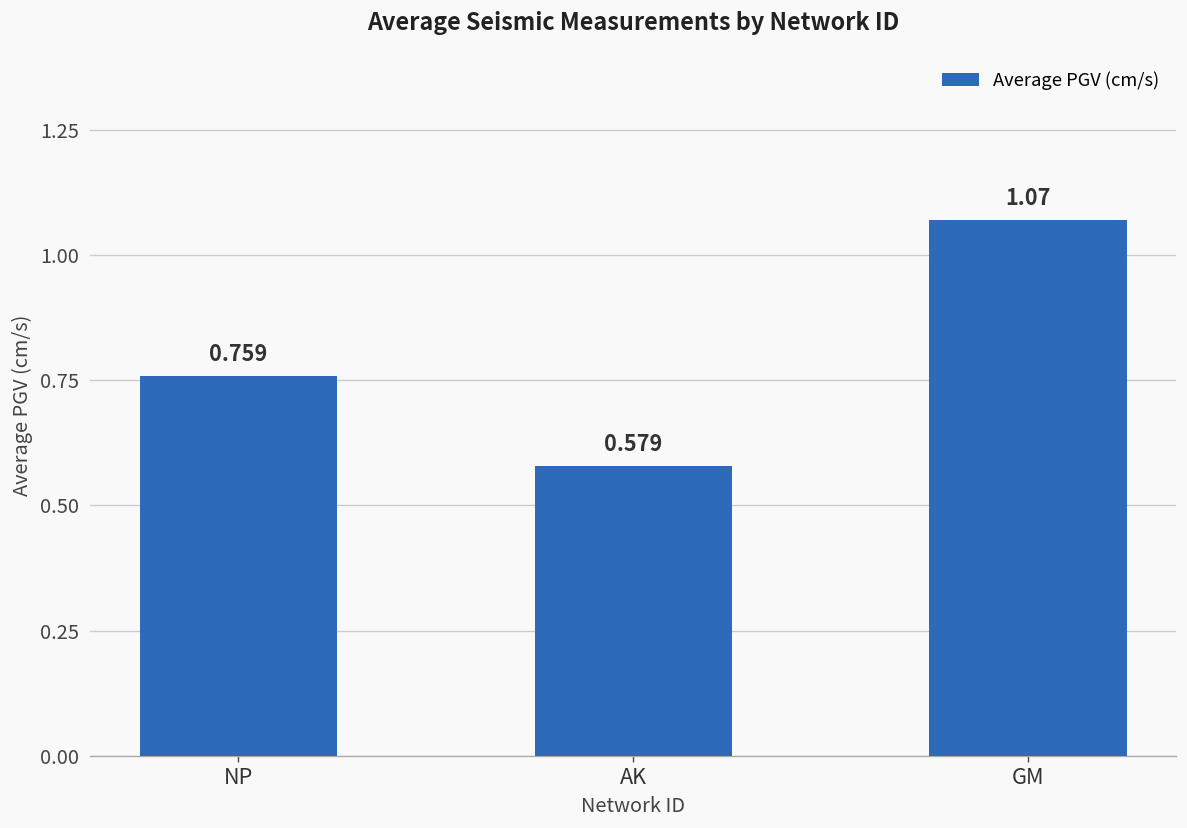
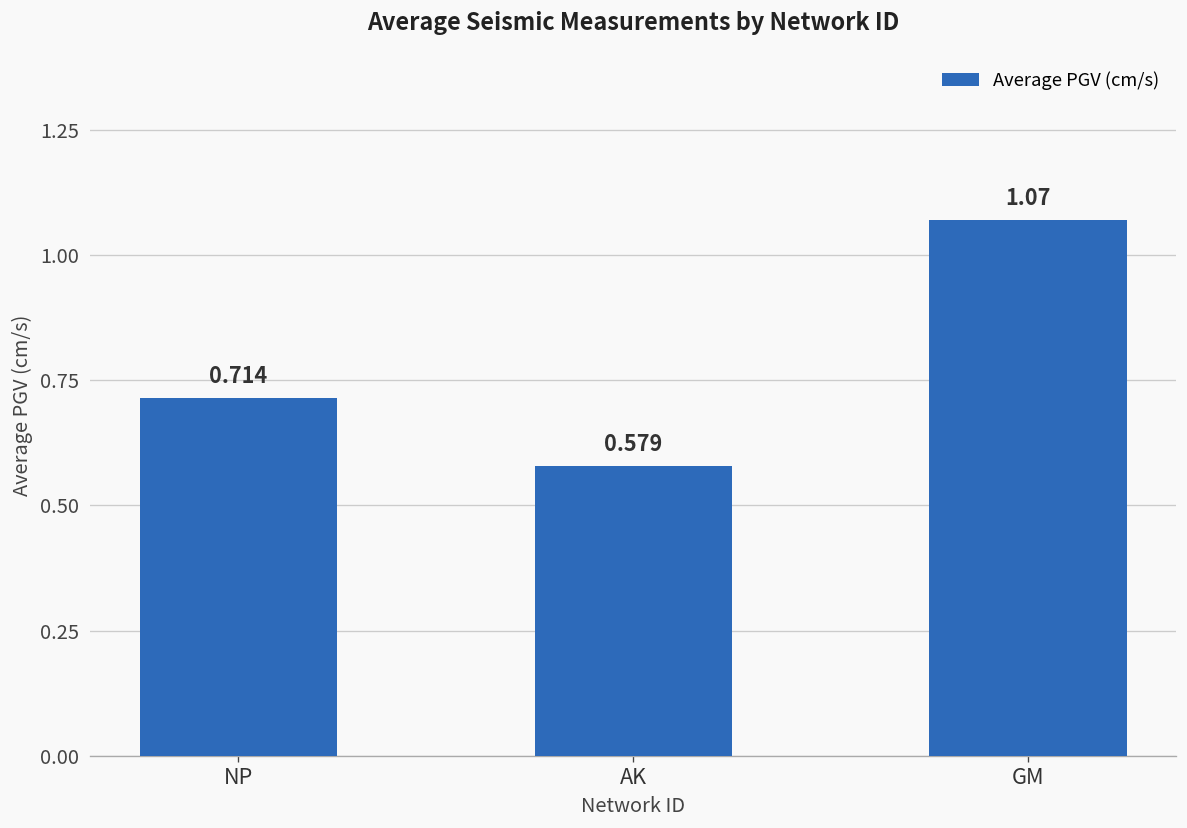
NP: 0.759 -> 0.714
